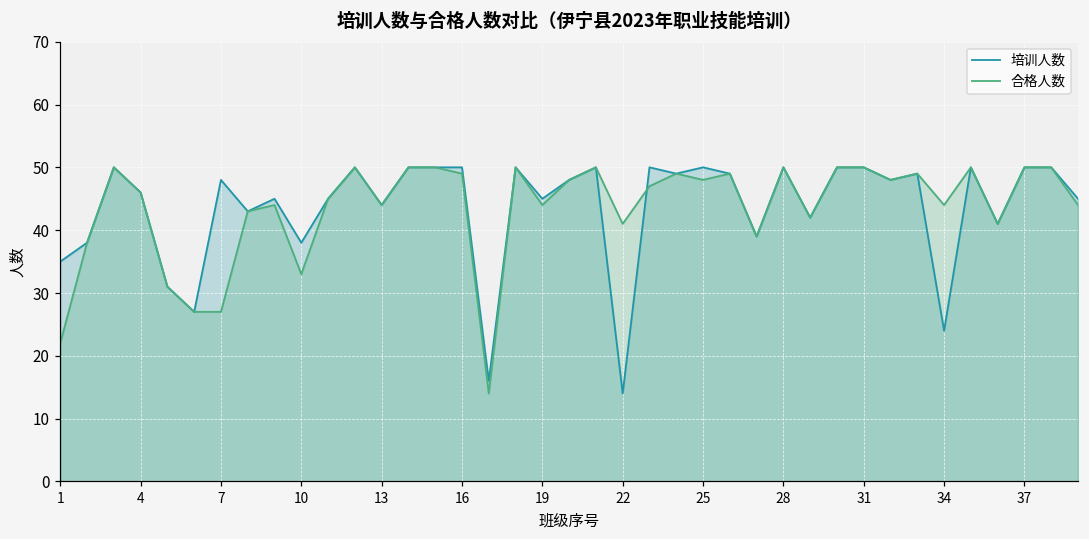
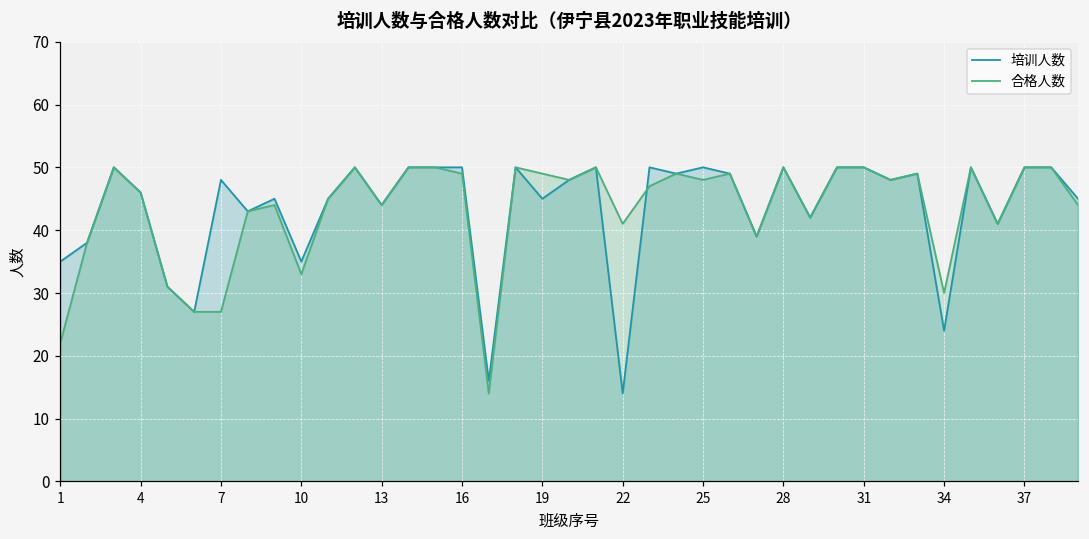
培训人数, 10: 38 -> 35
合格人数, 19: 44 -> 49
合格人数, 34: 44 -> 30
